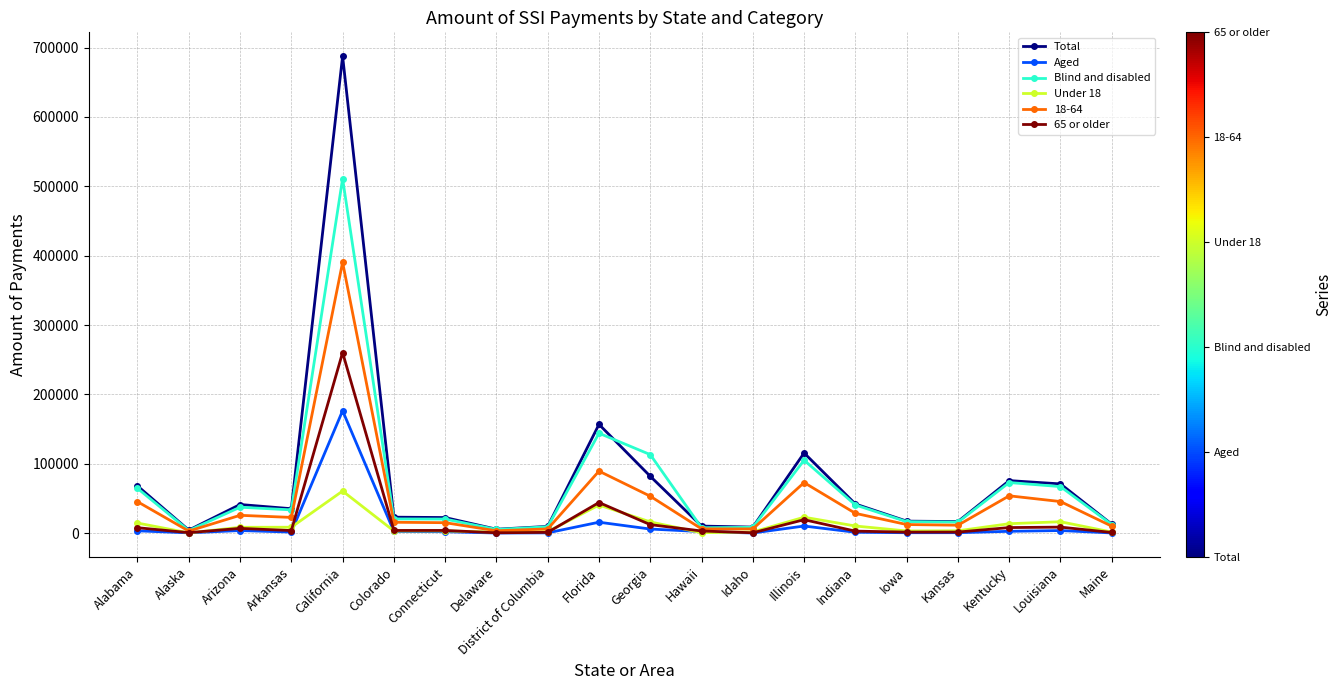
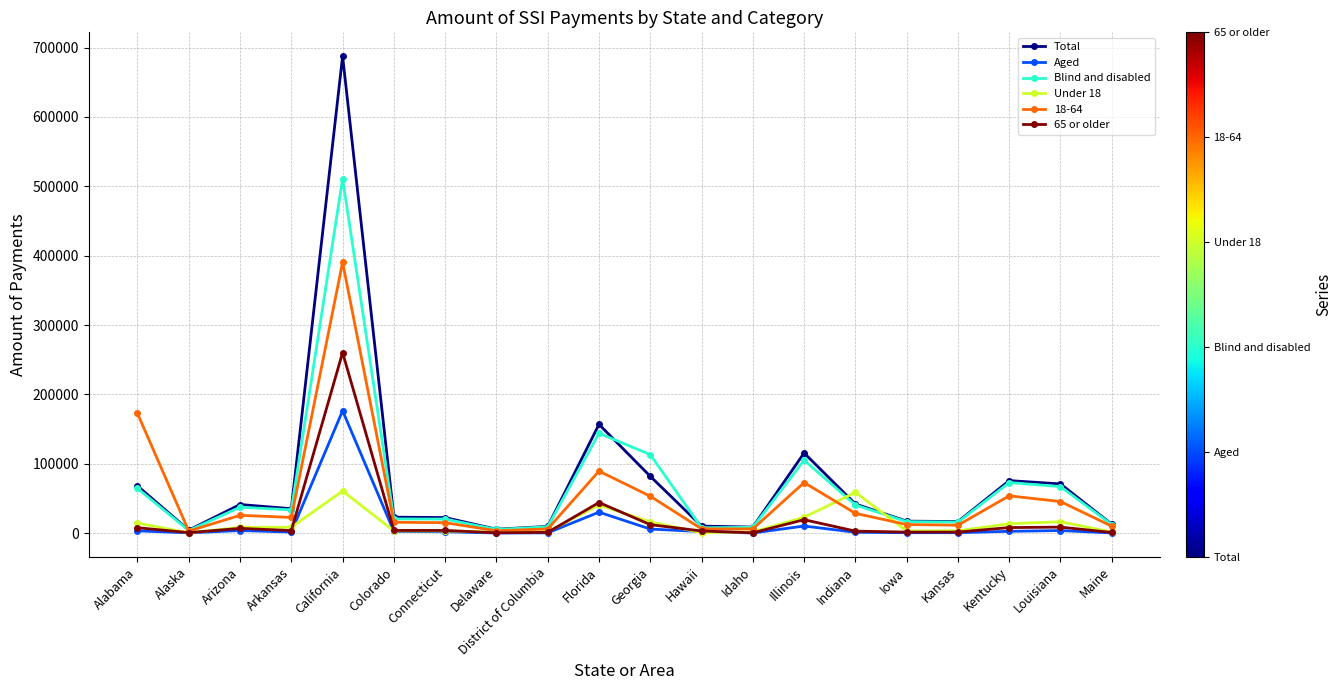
18-64, Alabama: 50000 -> 170000
Aged, Florida: 20000 -> 30000
Under 18, Indiana: 10000 -> 60000
